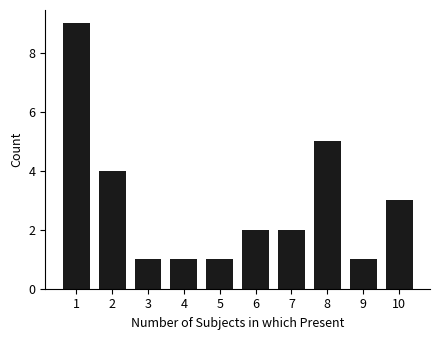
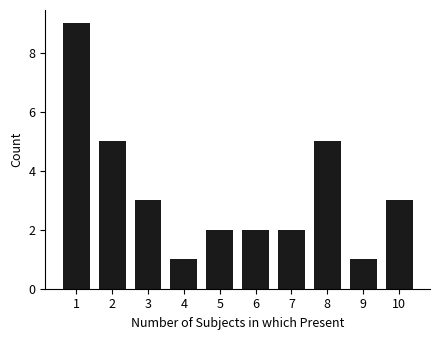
2: 4 -> 5
3: 1 -> 3
5: 1 -> 2
